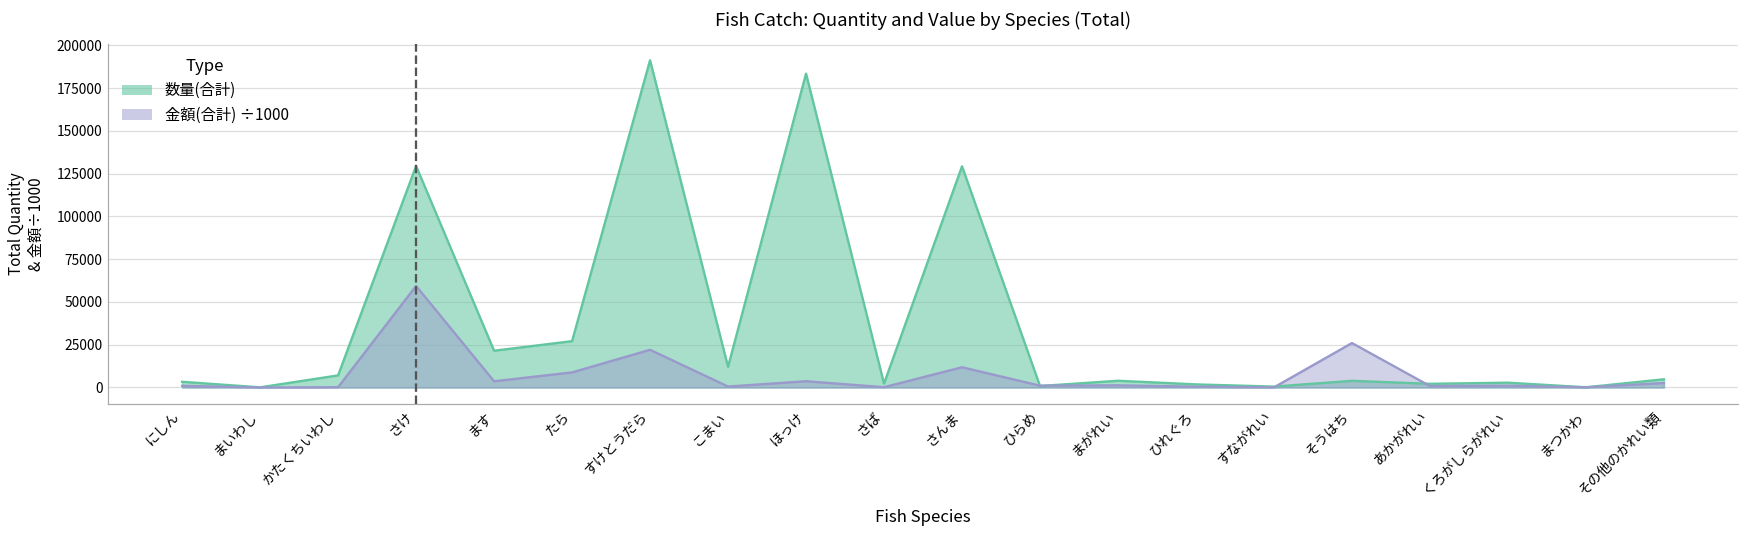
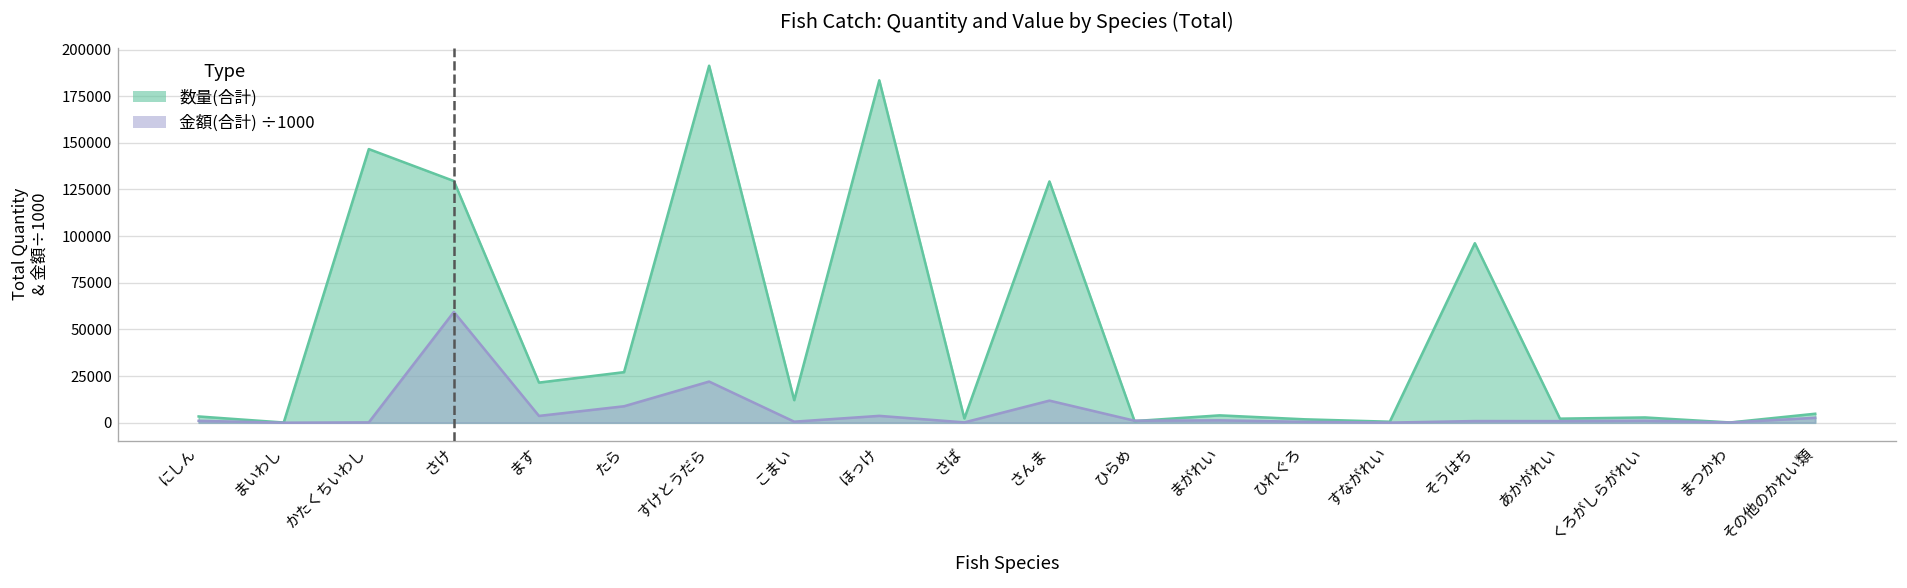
数量(合計), かたくちいわし: 7000 -> 147000
数量(合計), そうはち: 4000 -> 96000
金額(合計) ÷1000, そうはち: 26000 -> 1000
